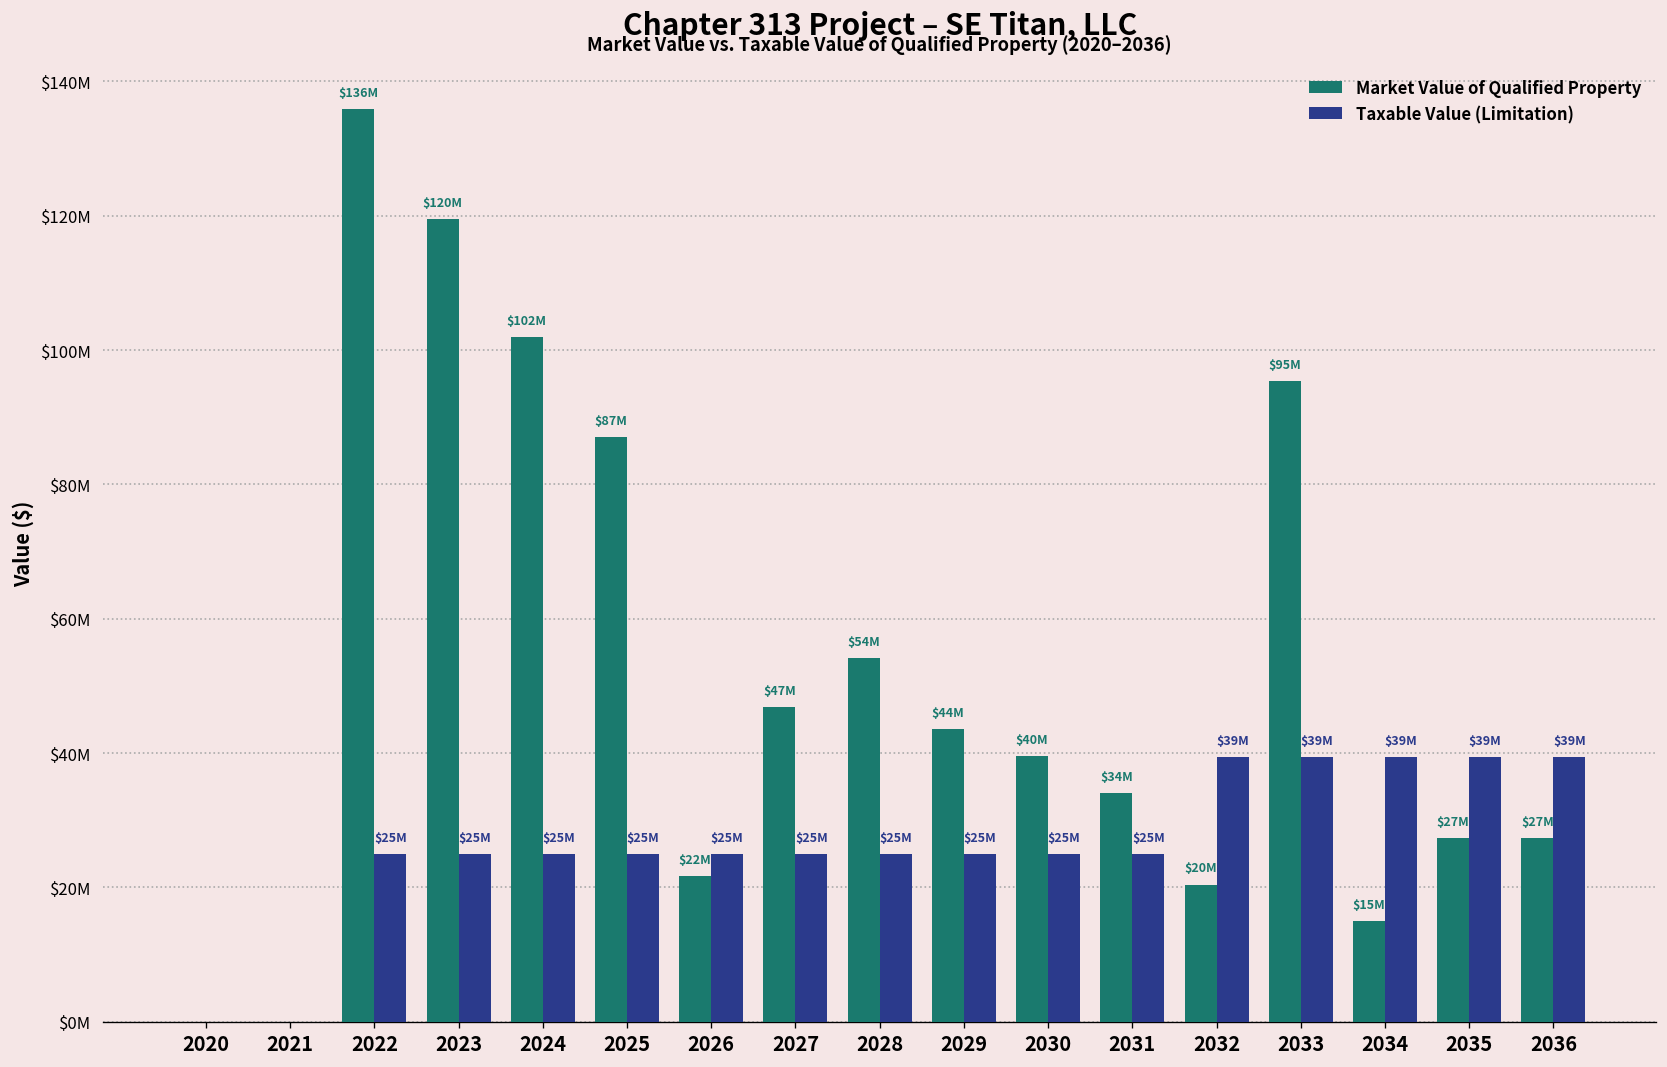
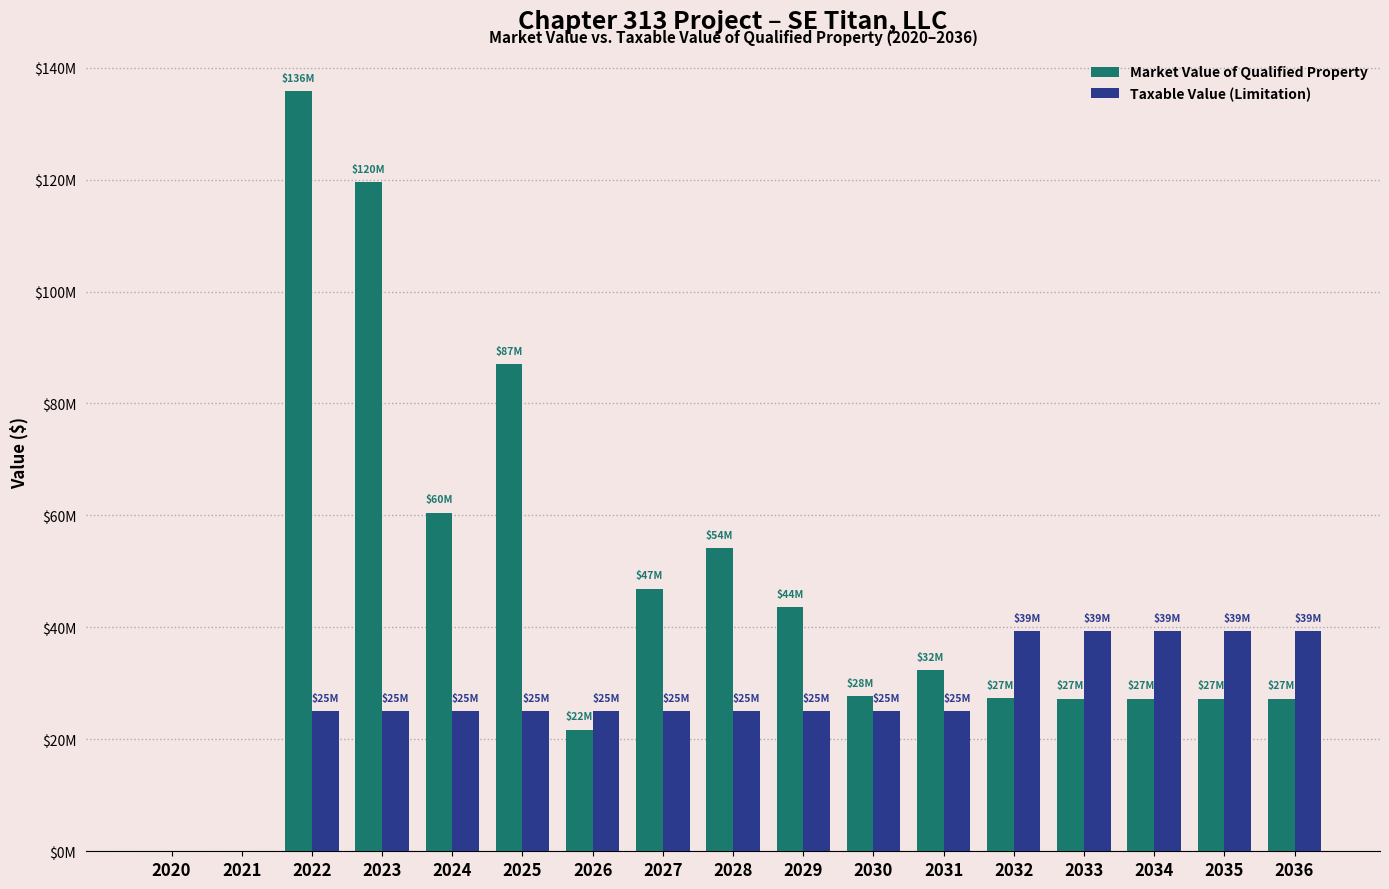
Market Value of Qualified Property, 2024: $102M -> $60M
Market Value of Qualified Property, 2030: $40M -> $28M
Market Value of Qualified Property, 2031: $34M -> $32M
Market Value of Qualified Property, 2032: $20M -> $27M
Market Value of Qualified Property, 2033: $95M -> $27M
Market Value of Qualified Property, 2034: $15M -> $27M
